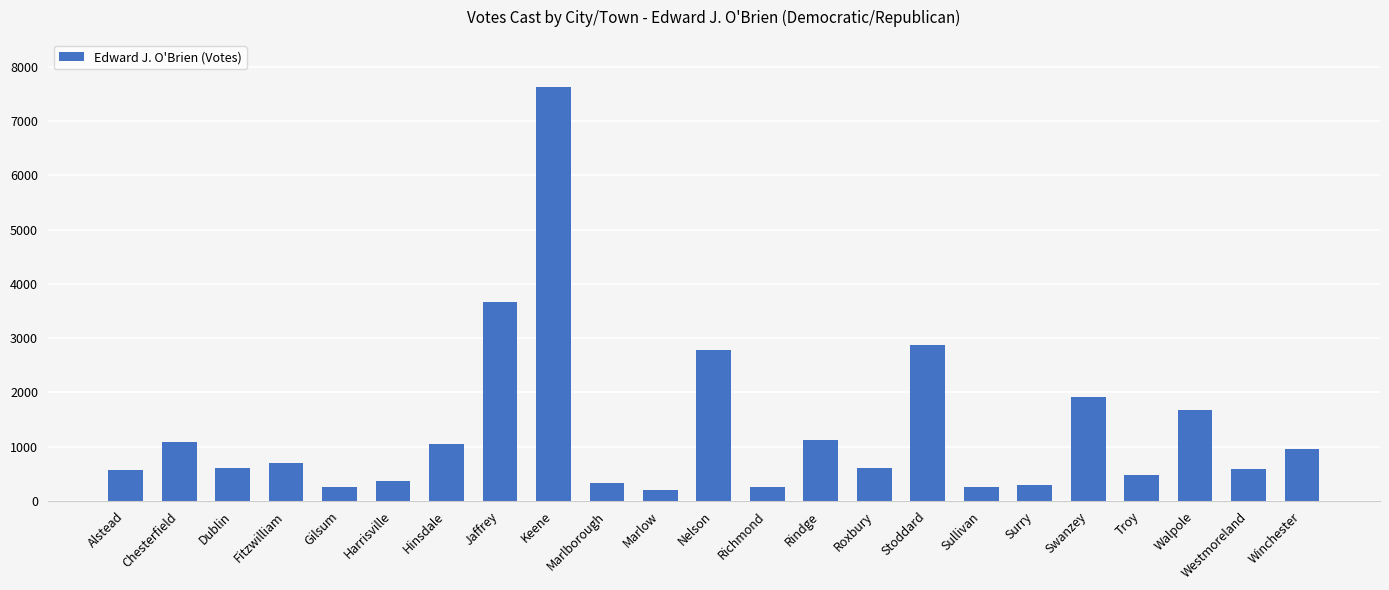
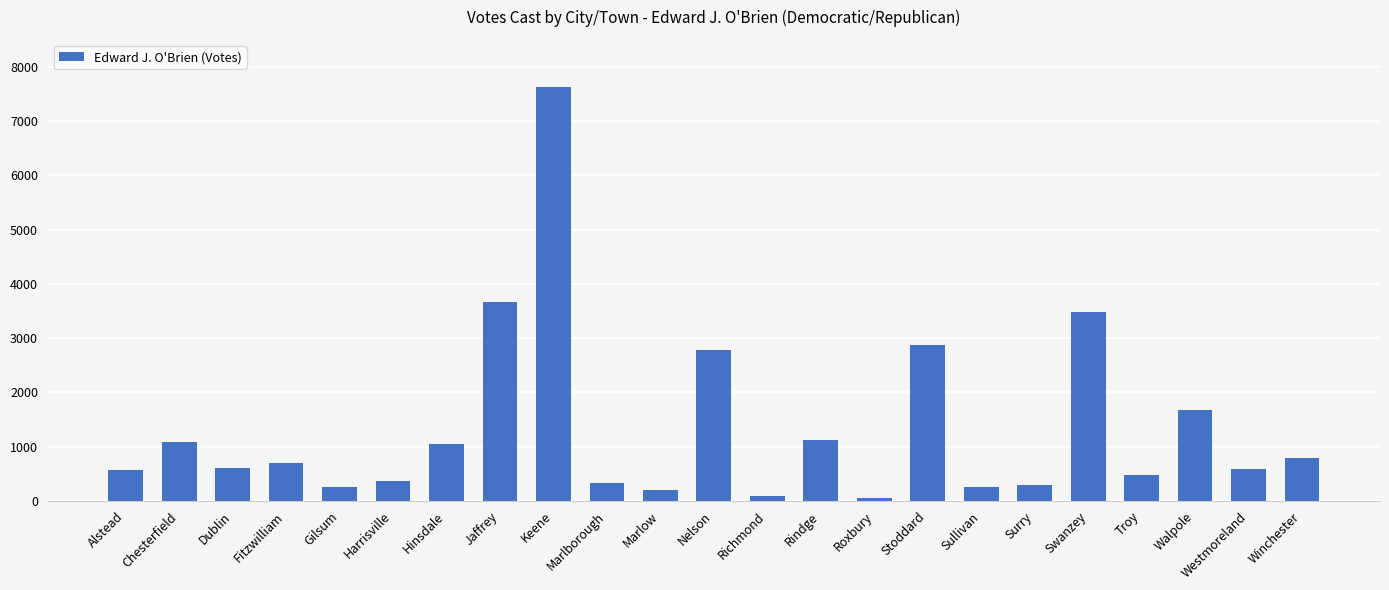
Richmond: 300 -> 100
Roxbury: 600 -> 100
Swanzey: 1900 -> 3500
Winchester: 1000 -> 800
